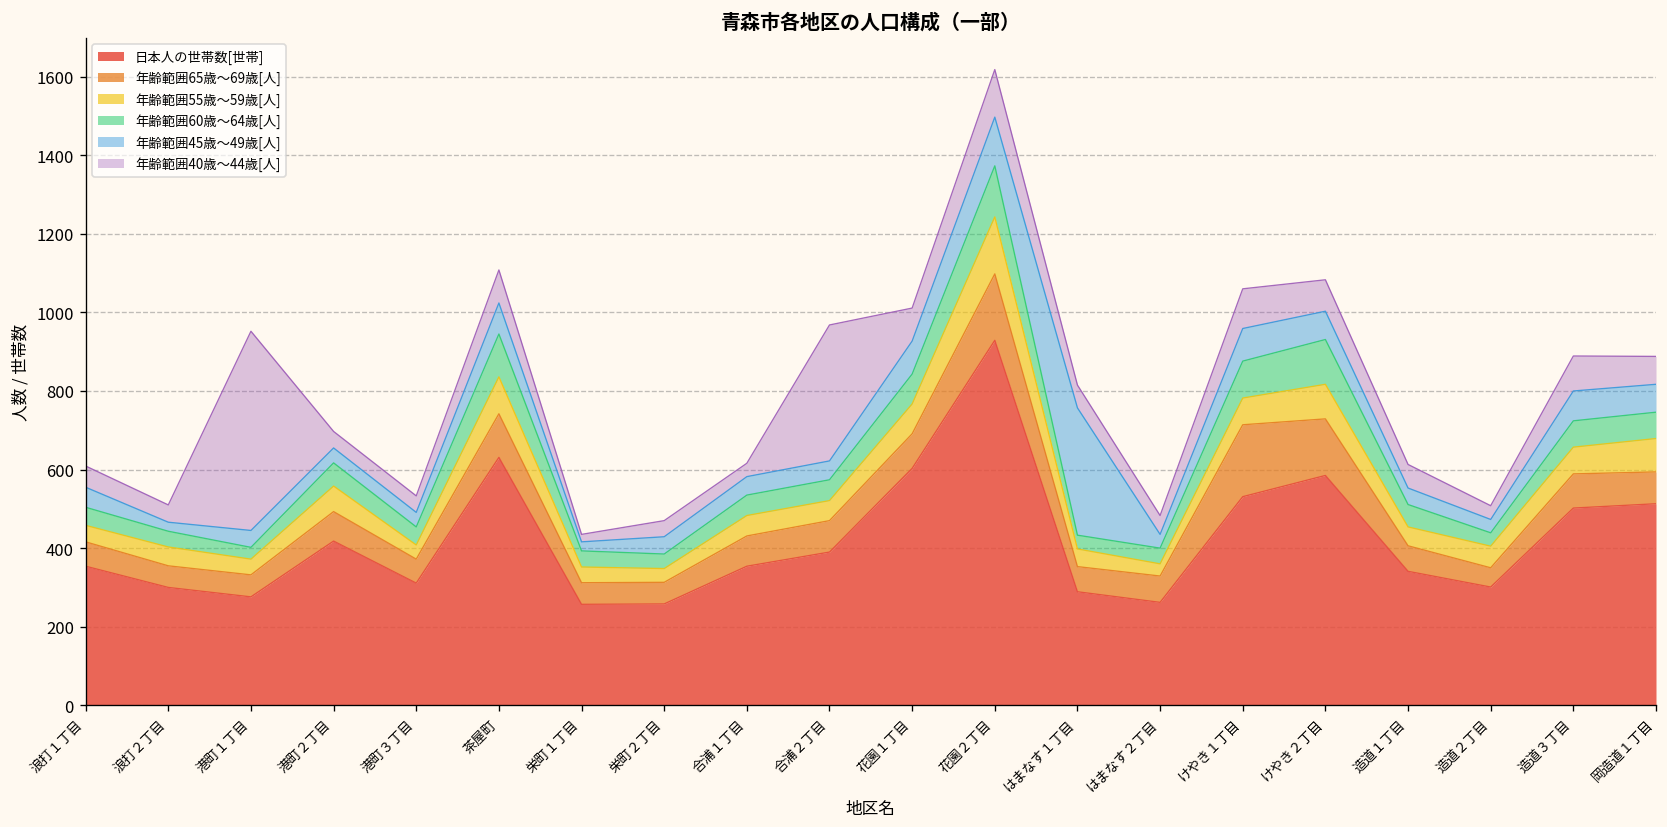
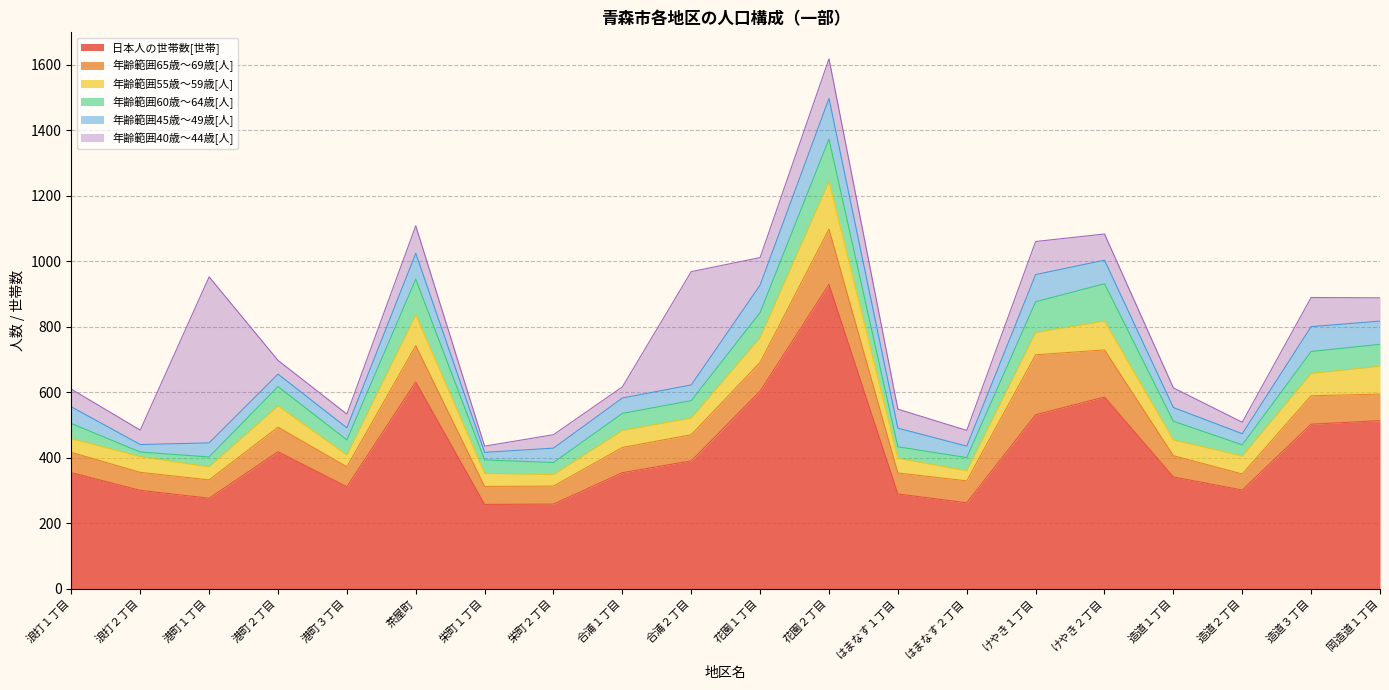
年齢範囲60歳～64歳[人], 浪打２丁目: 40 -> 10
年齢範囲45歳～49歳[人], はまなす１丁目: 320 -> 60
